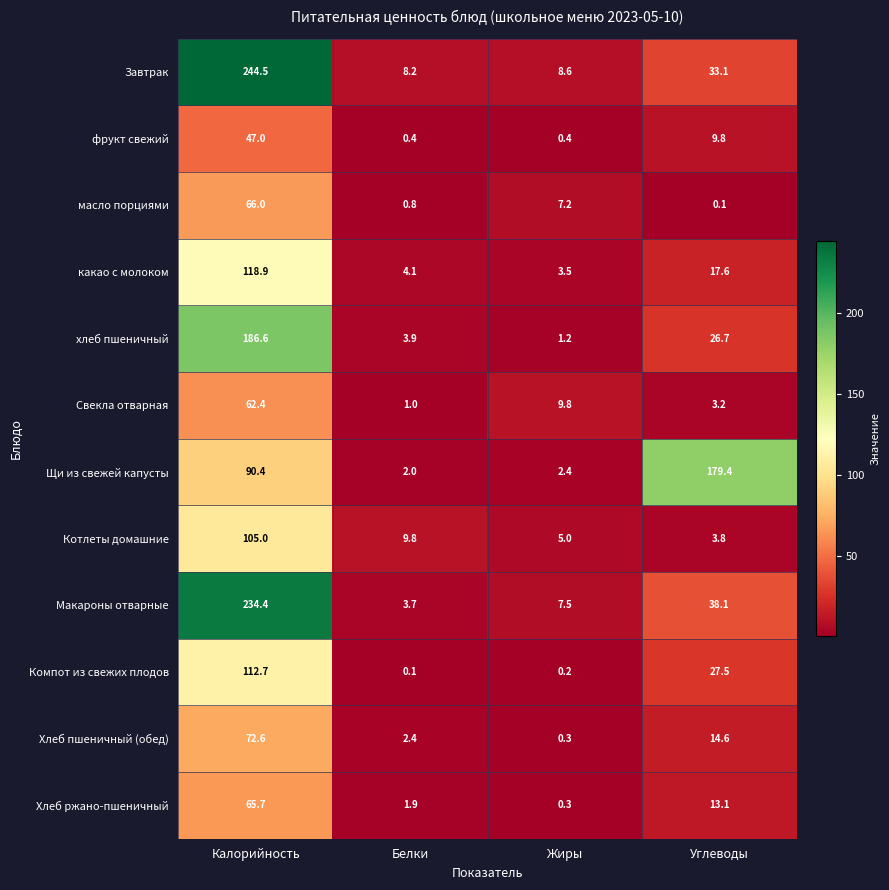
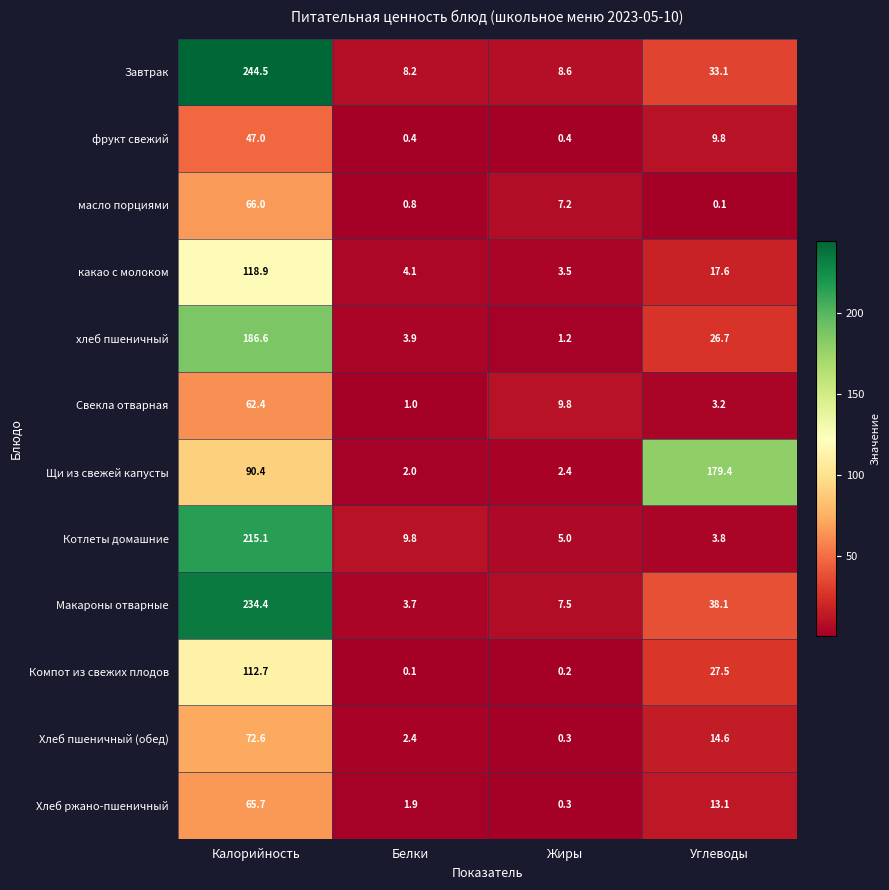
Котлеты домашние, Калорийность: 105.0 -> 215.1
